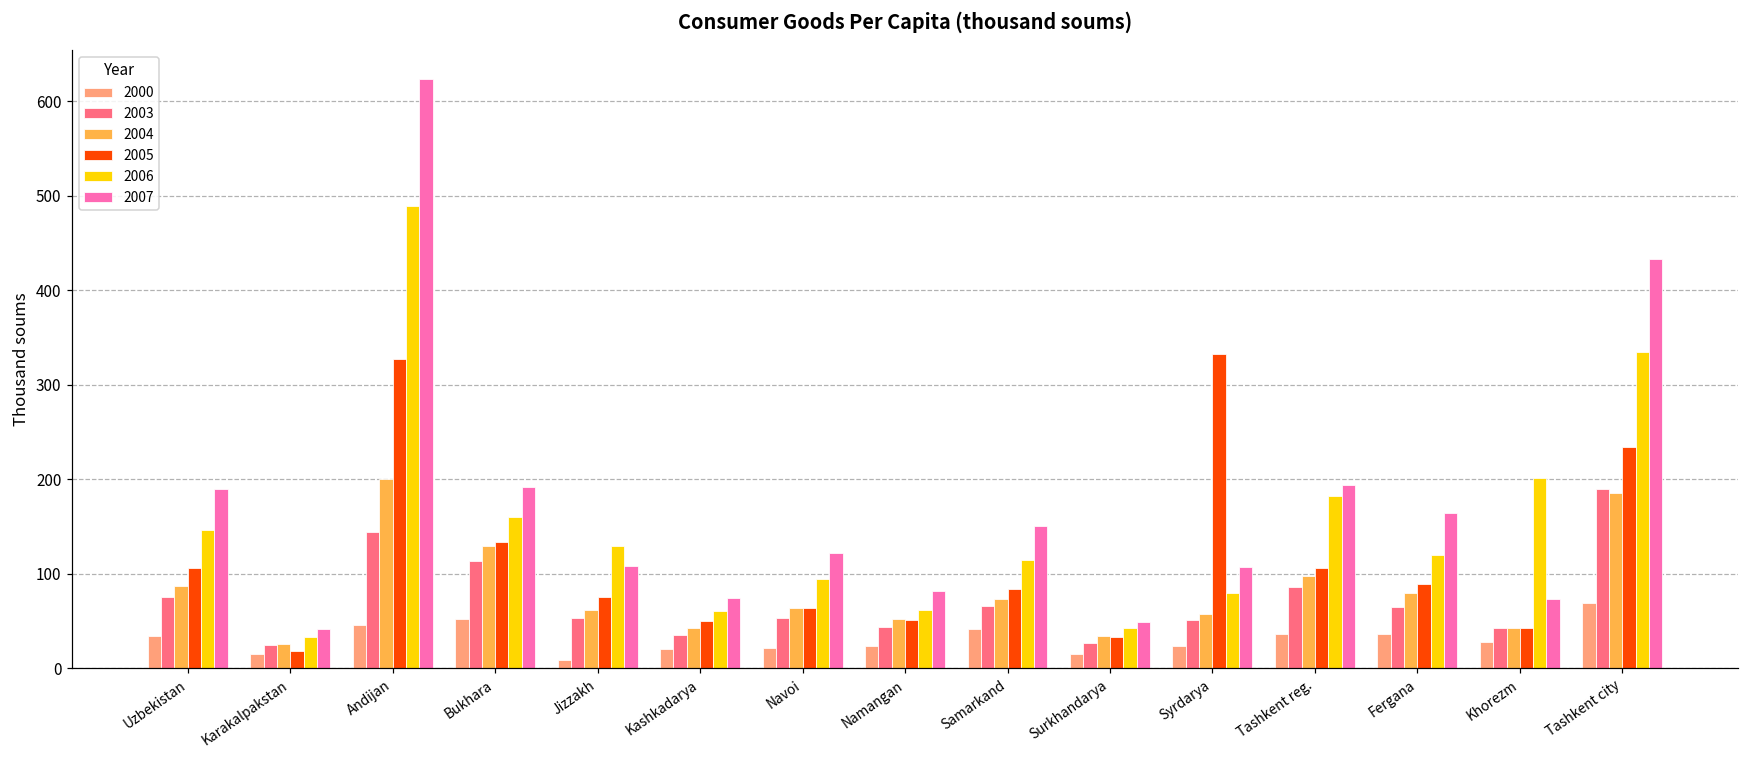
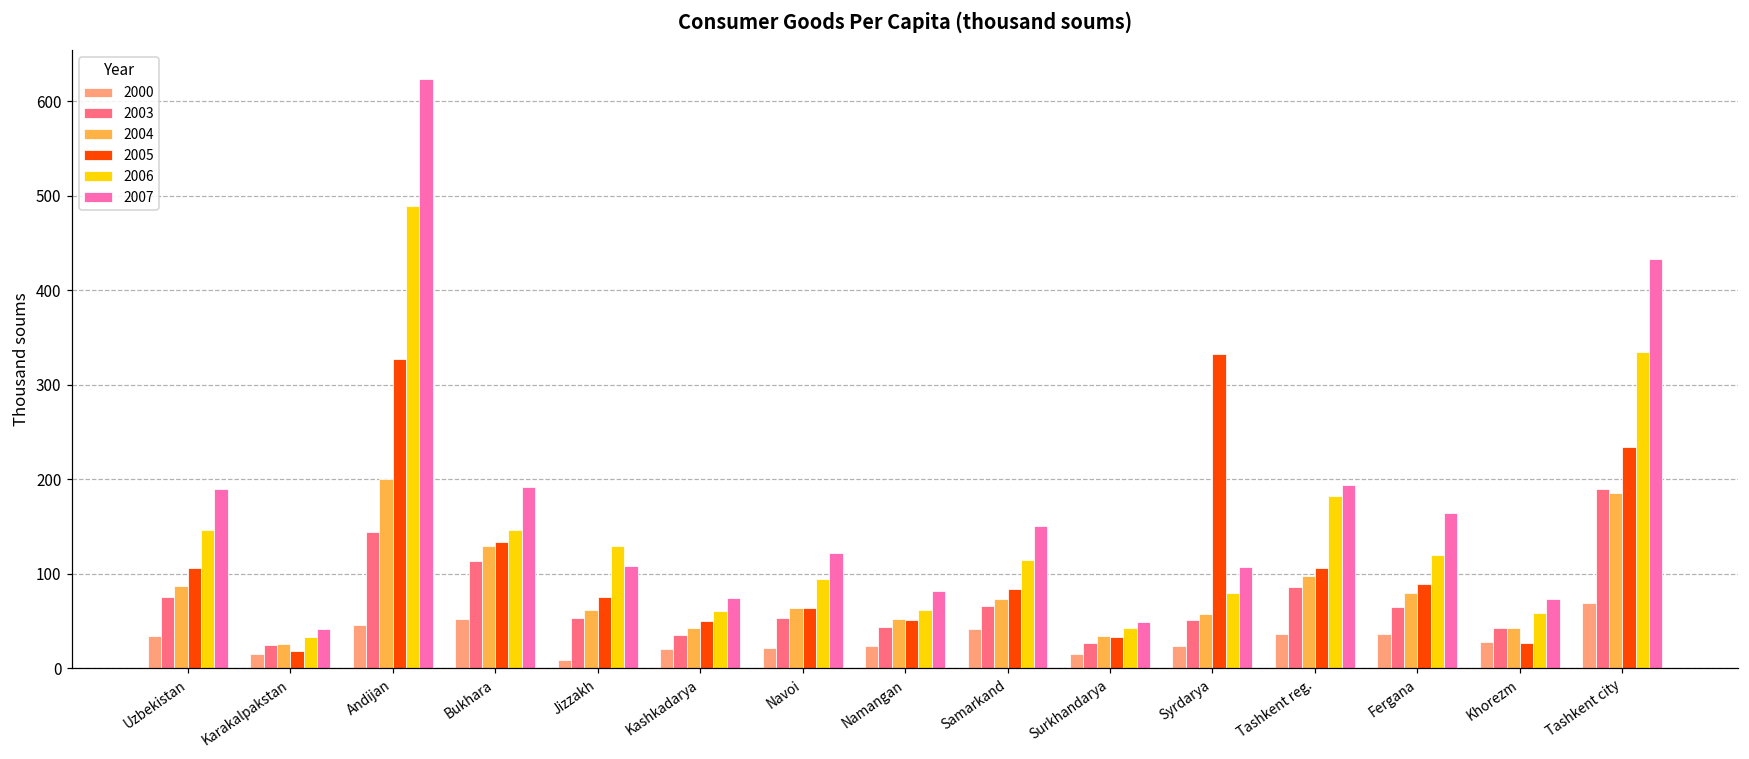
2006, Bukhara: 160 -> 150
2005, Khorezm: 40 -> 30
2006, Khorezm: 200 -> 60
